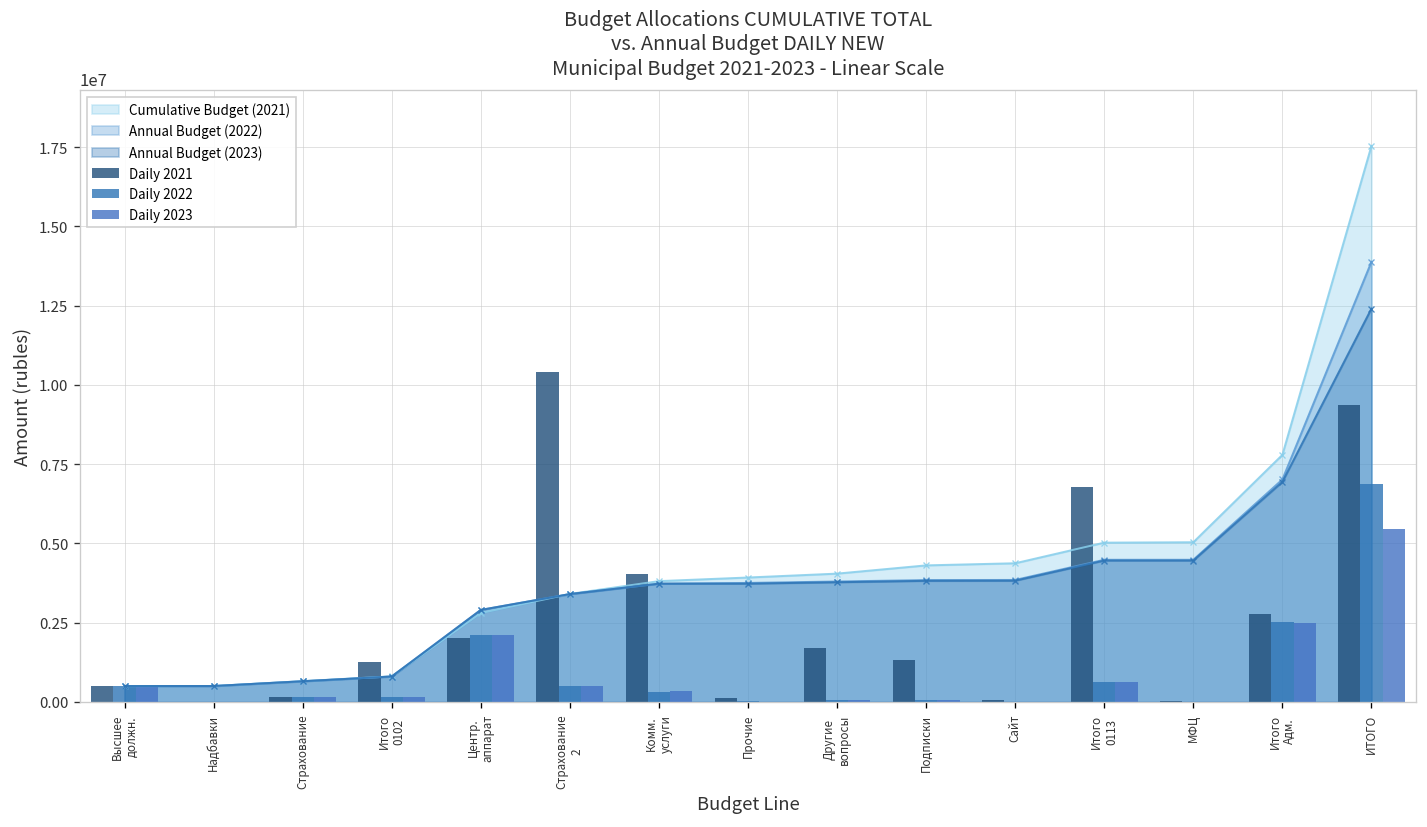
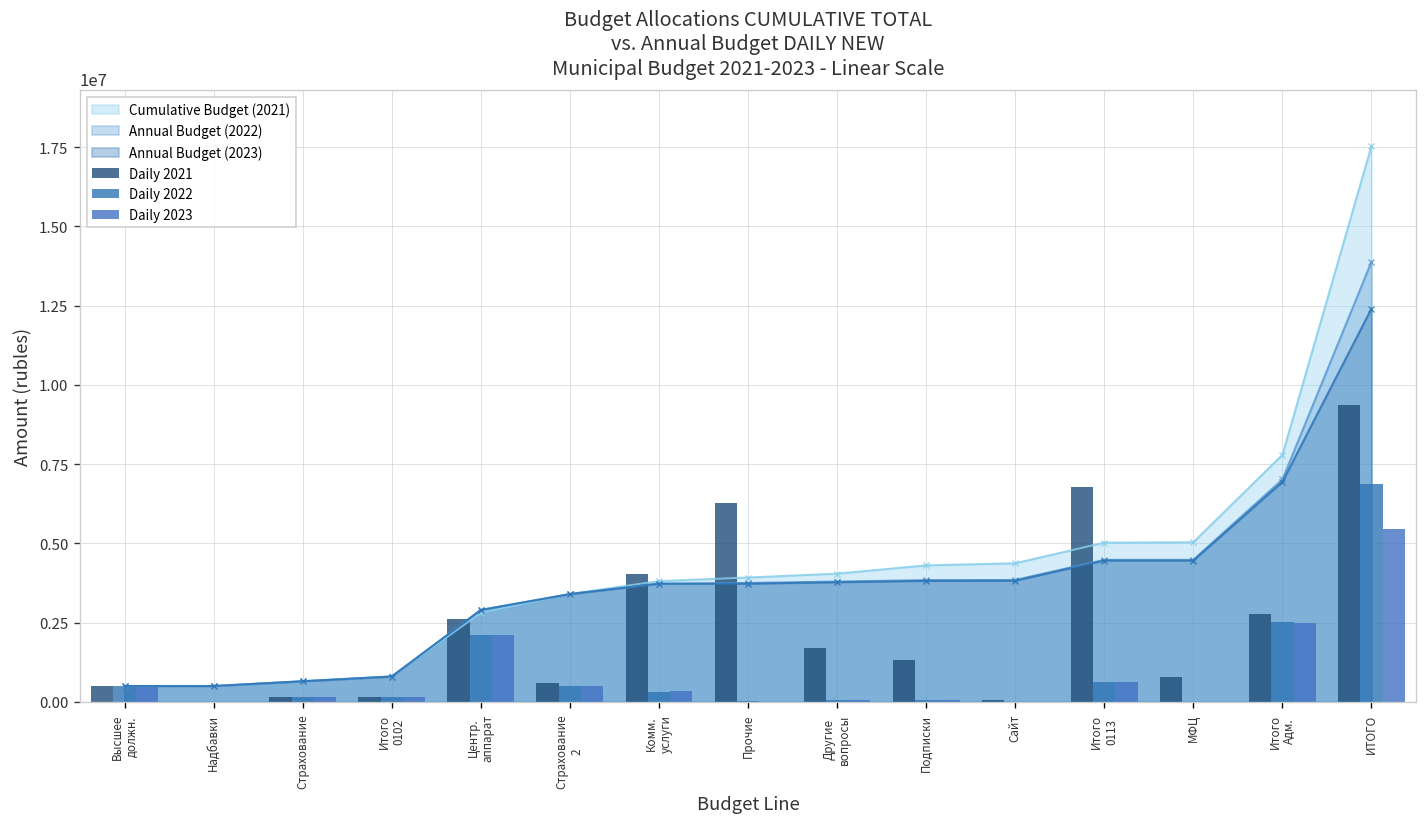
Daily 2021, Итого 0102: 1300000 -> 200000
Daily 2021, Центр. аппарат: 2000000 -> 2600000
Daily 2021, Страхование 2: 10400000 -> 600000
Daily 2021, Прочие: 100000 -> 6300000
Daily 2021, МФЦ: 0 -> 800000
